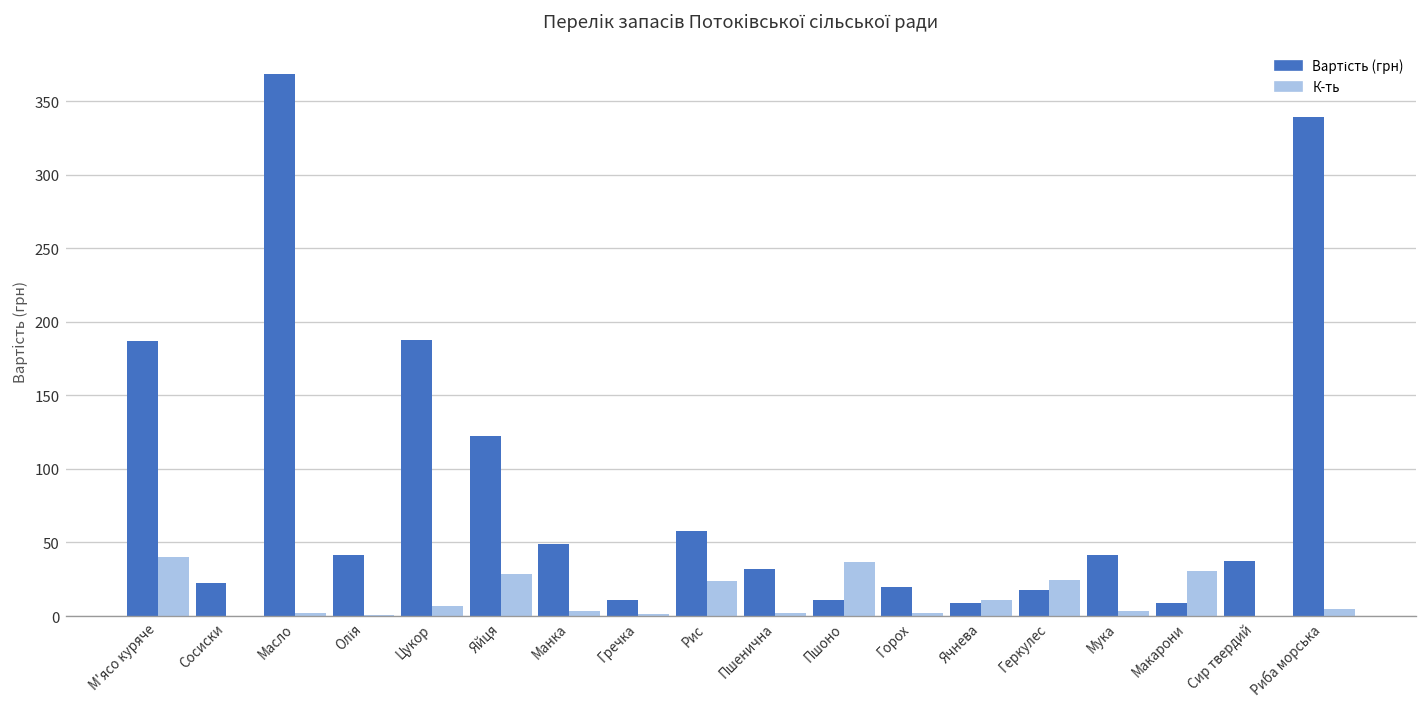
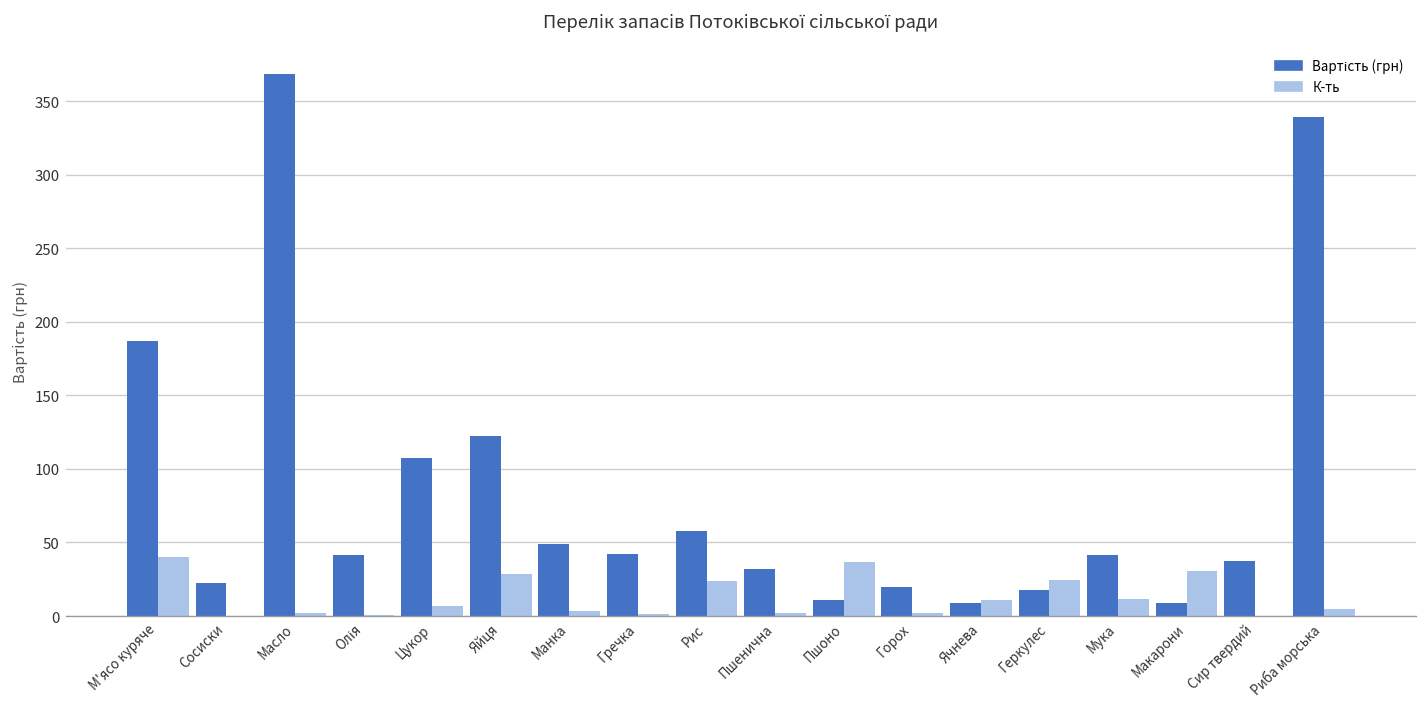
Вартість (грн), Цукор: 188 -> 107
Вартість (грн), Гречка: 11 -> 42
К-ть, Мука: 3 -> 11
